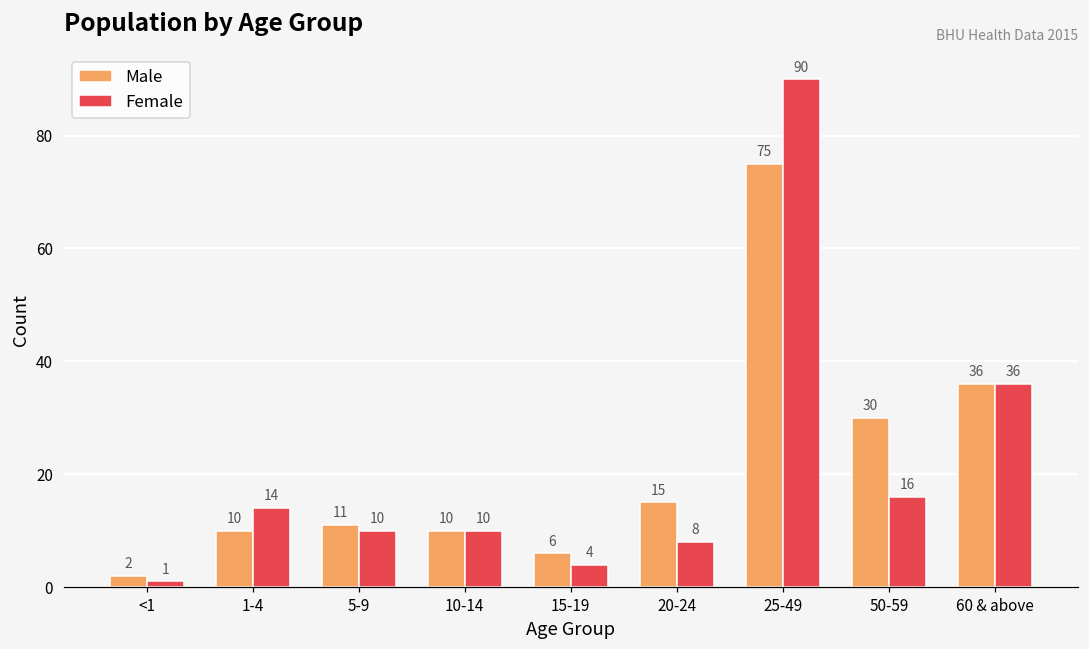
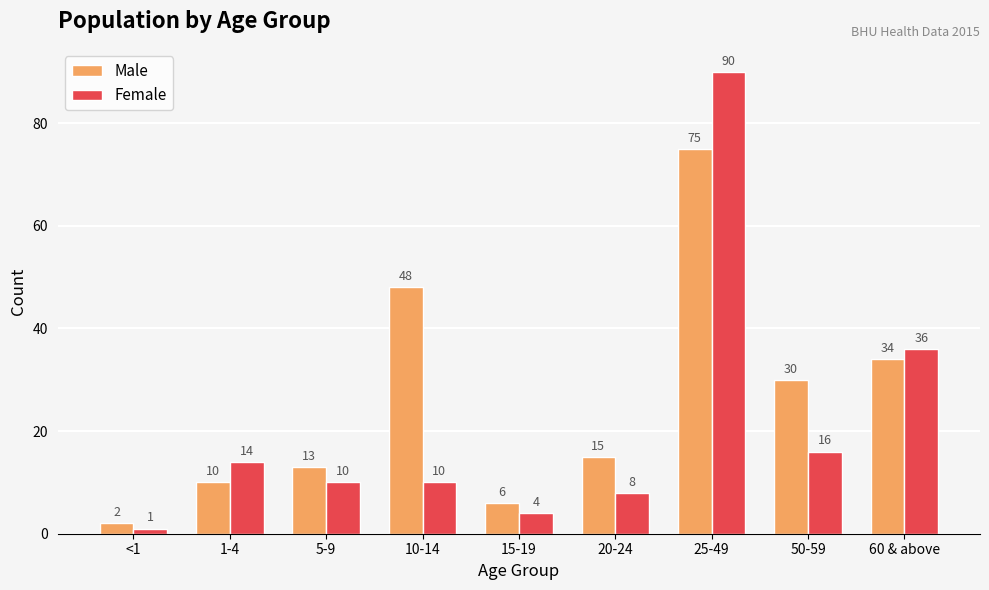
Male, 5-9: 11 -> 13
Male, 10-14: 10 -> 48
Male, 60 & above: 36 -> 34
